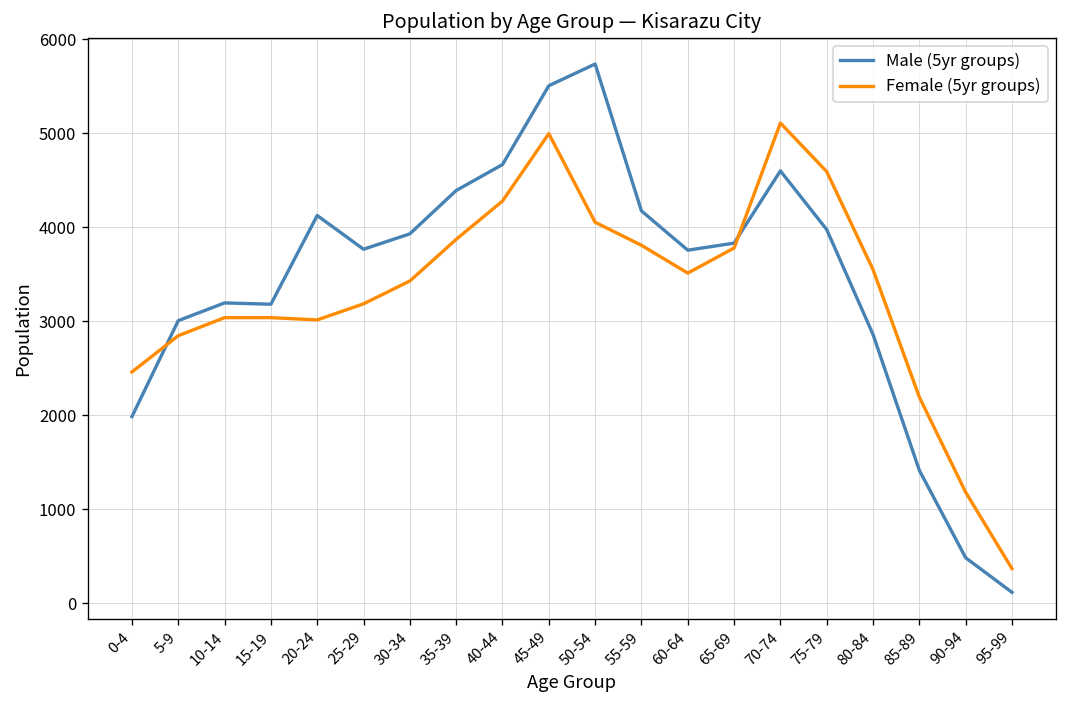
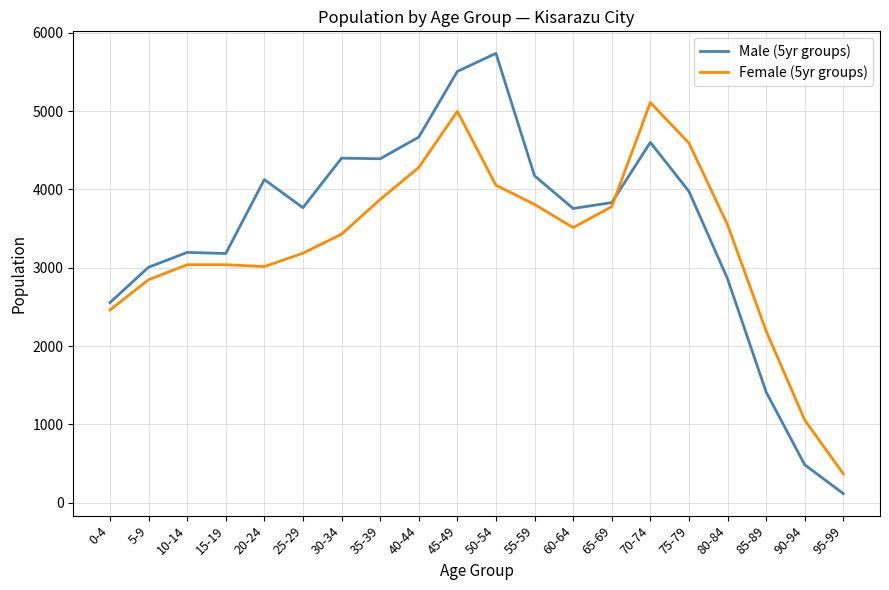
Male (5yr groups), 0-4: 2000 -> 2600
Male (5yr groups), 30-34: 3900 -> 4400
Female (5yr groups), 90-94: 1200 -> 1100
